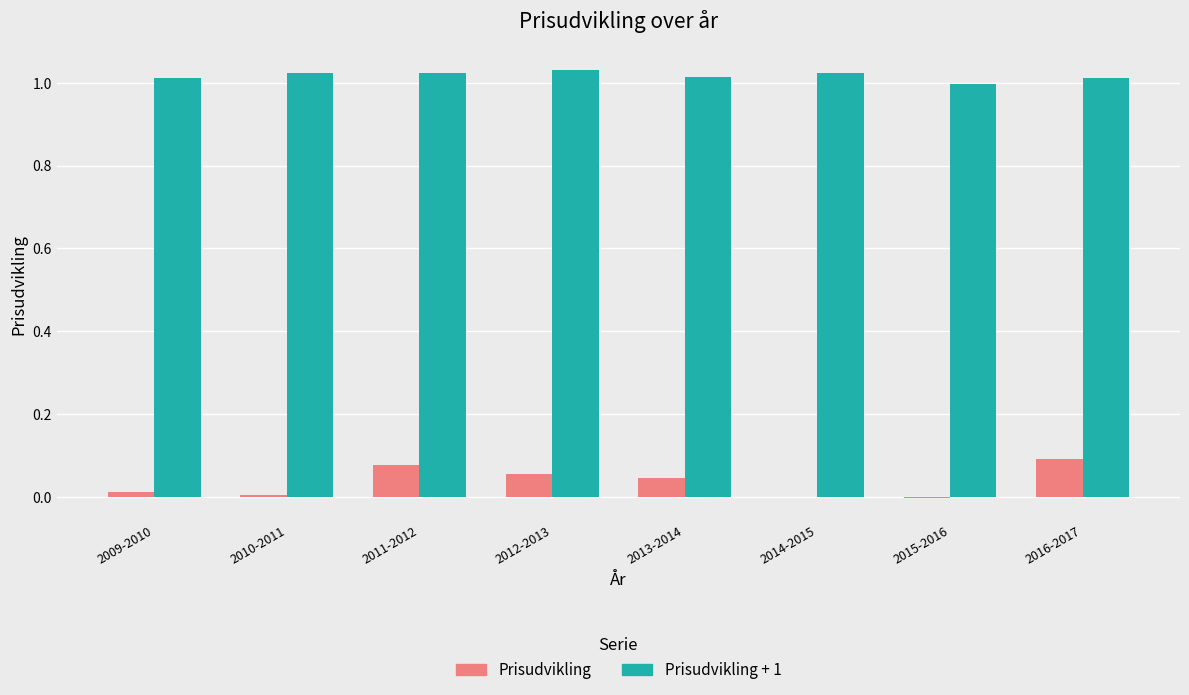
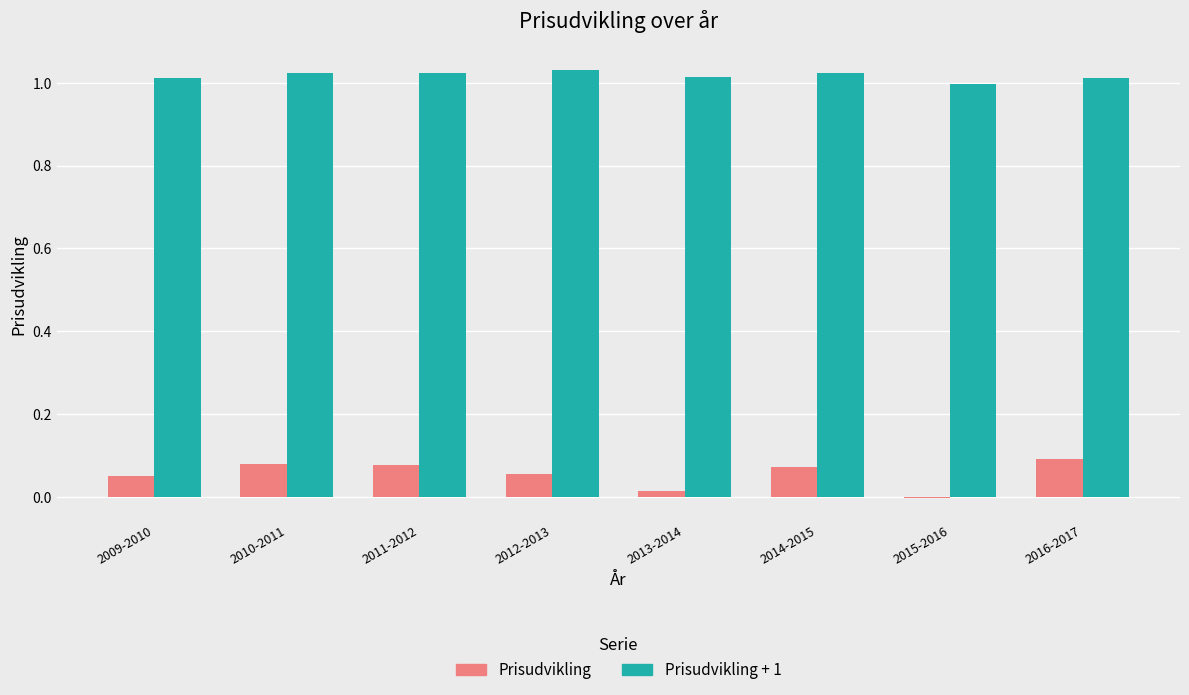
Prisudvikling, 2009-2010: 0.01 -> 0.05
Prisudvikling, 2010-2011: 0.01 -> 0.08
Prisudvikling, 2013-2014: 0.05 -> 0.02
Prisudvikling, 2014-2015: 0.00 -> 0.07
